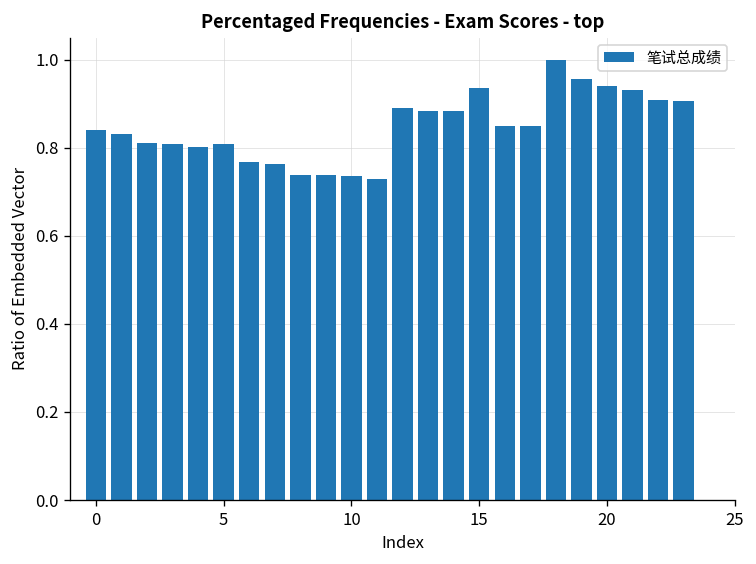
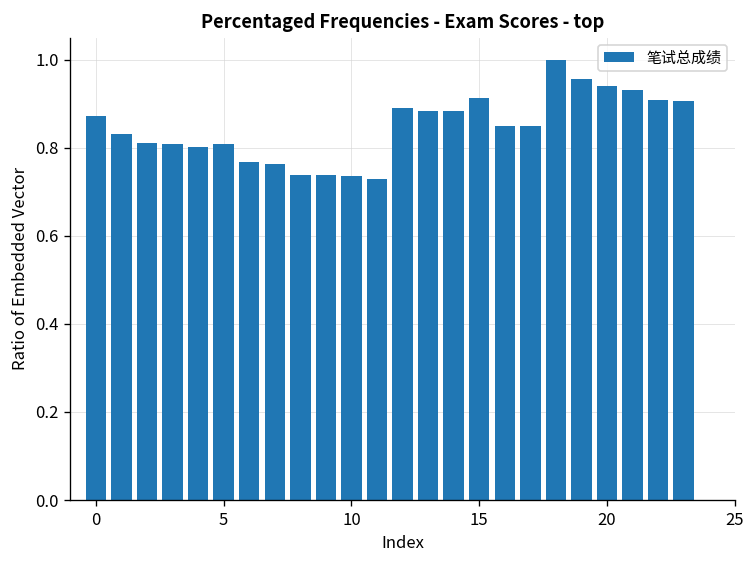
0: 0.84 -> 0.87
15: 0.94 -> 0.91
